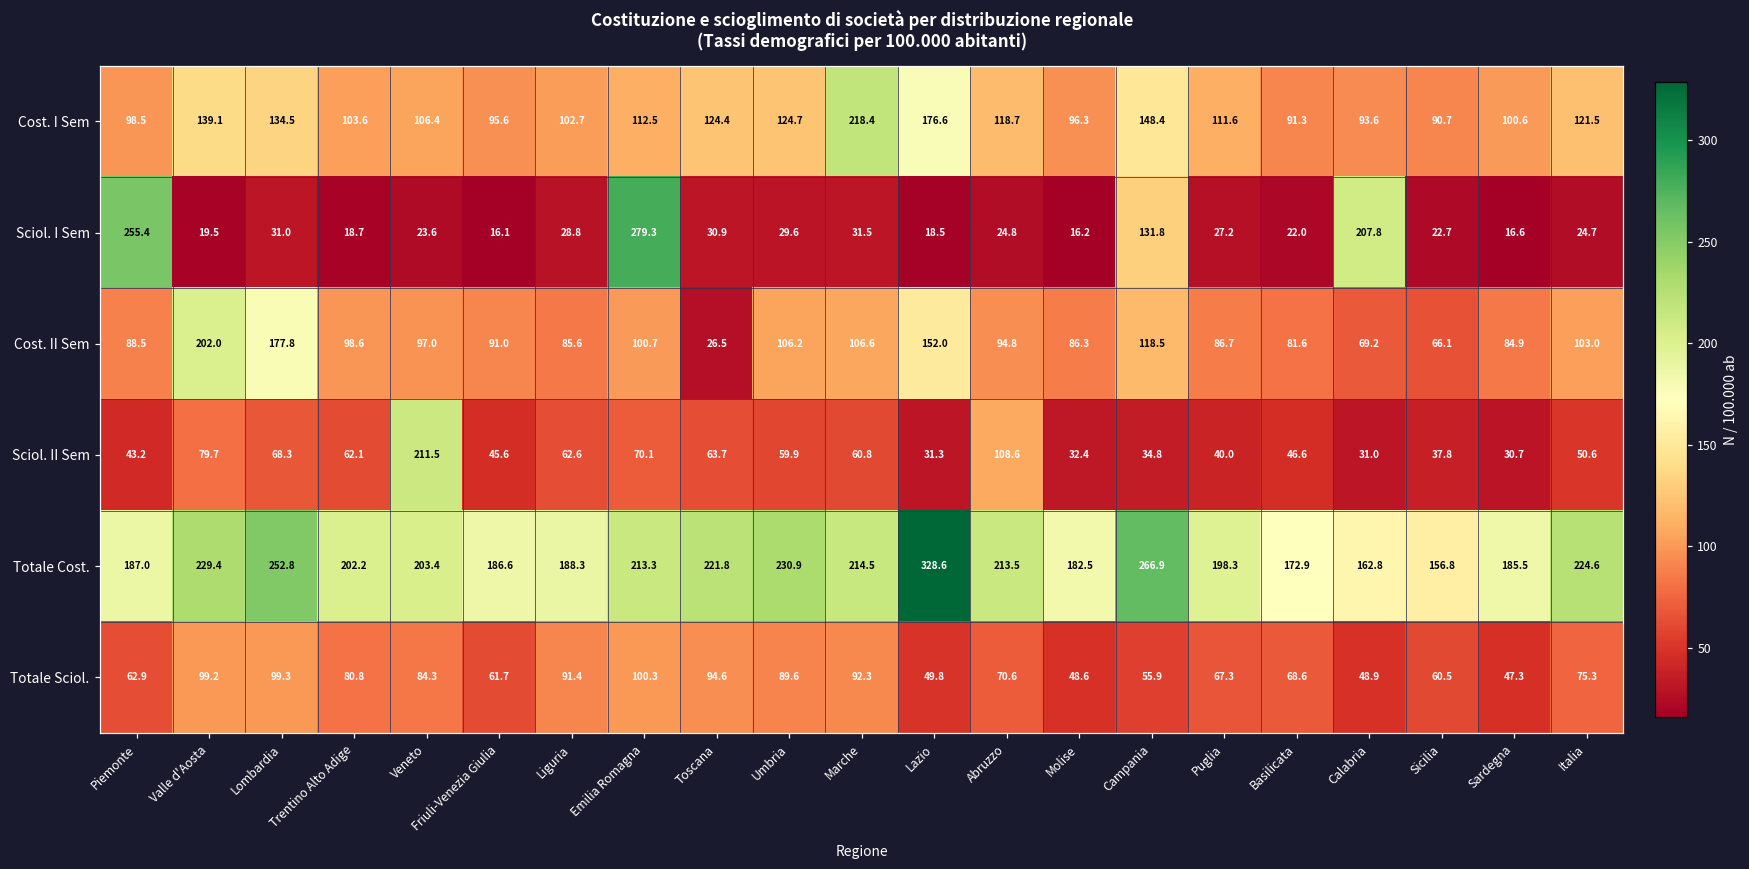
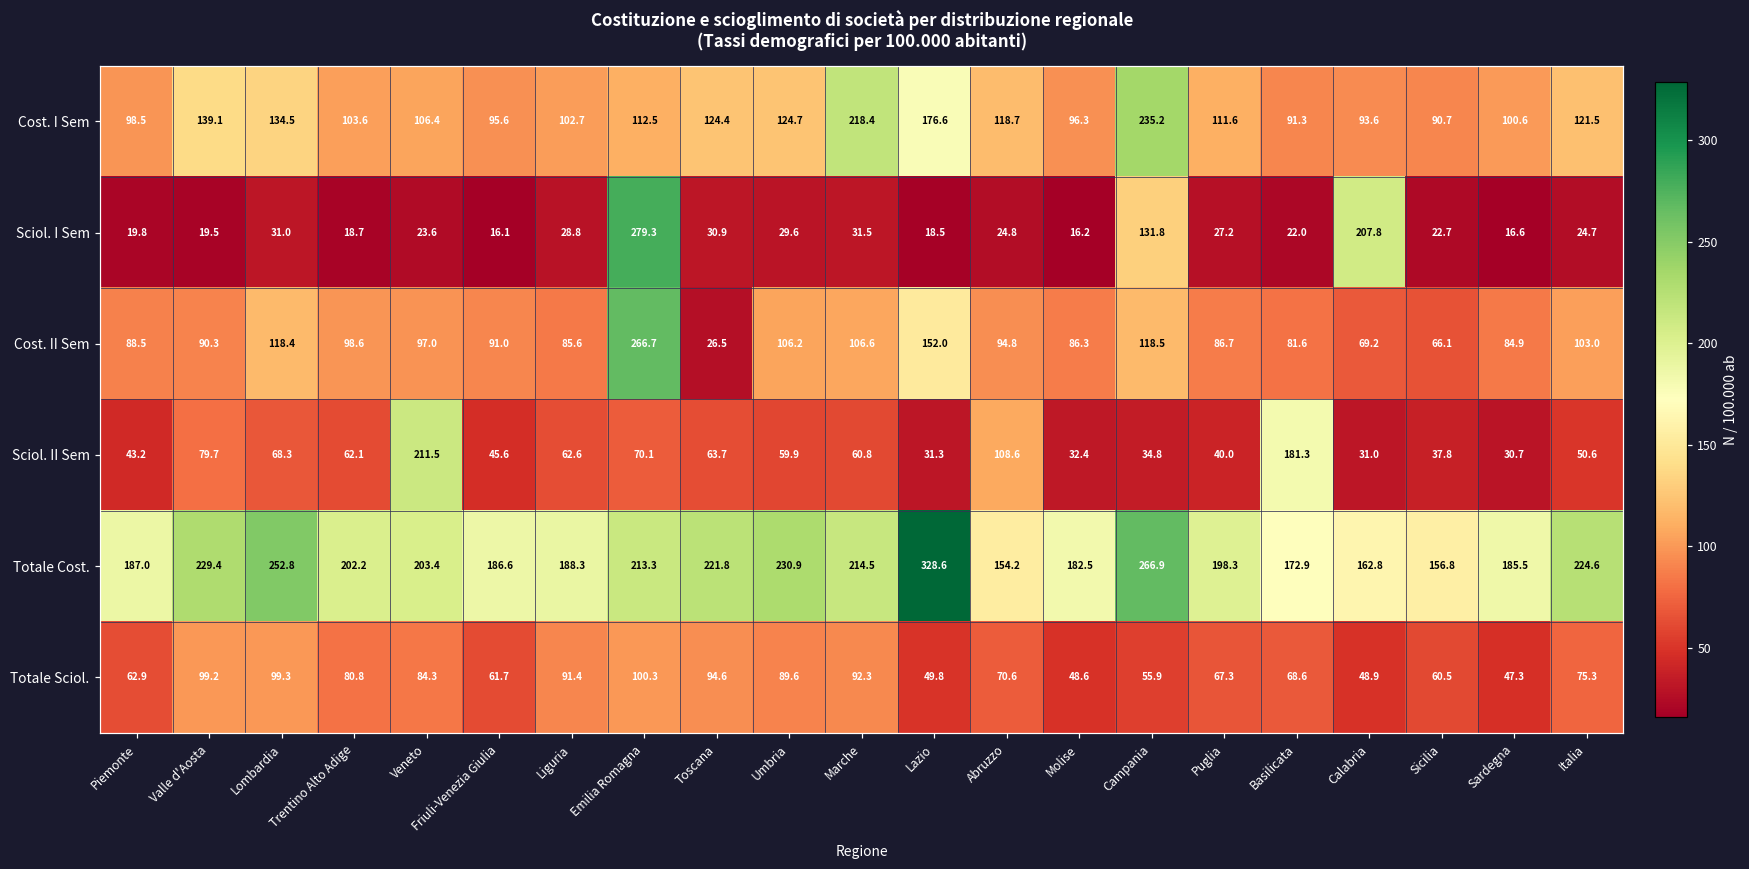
Cost. I Sem, Campania: 148.4 -> 235.2
Sciol. I Sem, Piemonte: 255.4 -> 19.8
Cost. II Sem, Valle d'Aosta: 202.0 -> 90.3
Cost. II Sem, Lombardia: 177.8 -> 118.4
Cost. II Sem, Emilia Romagna: 100.7 -> 266.7
Sciol. II Sem, Basilicata: 46.6 -> 181.3
Totale Cost., Abruzzo: 213.5 -> 154.2
